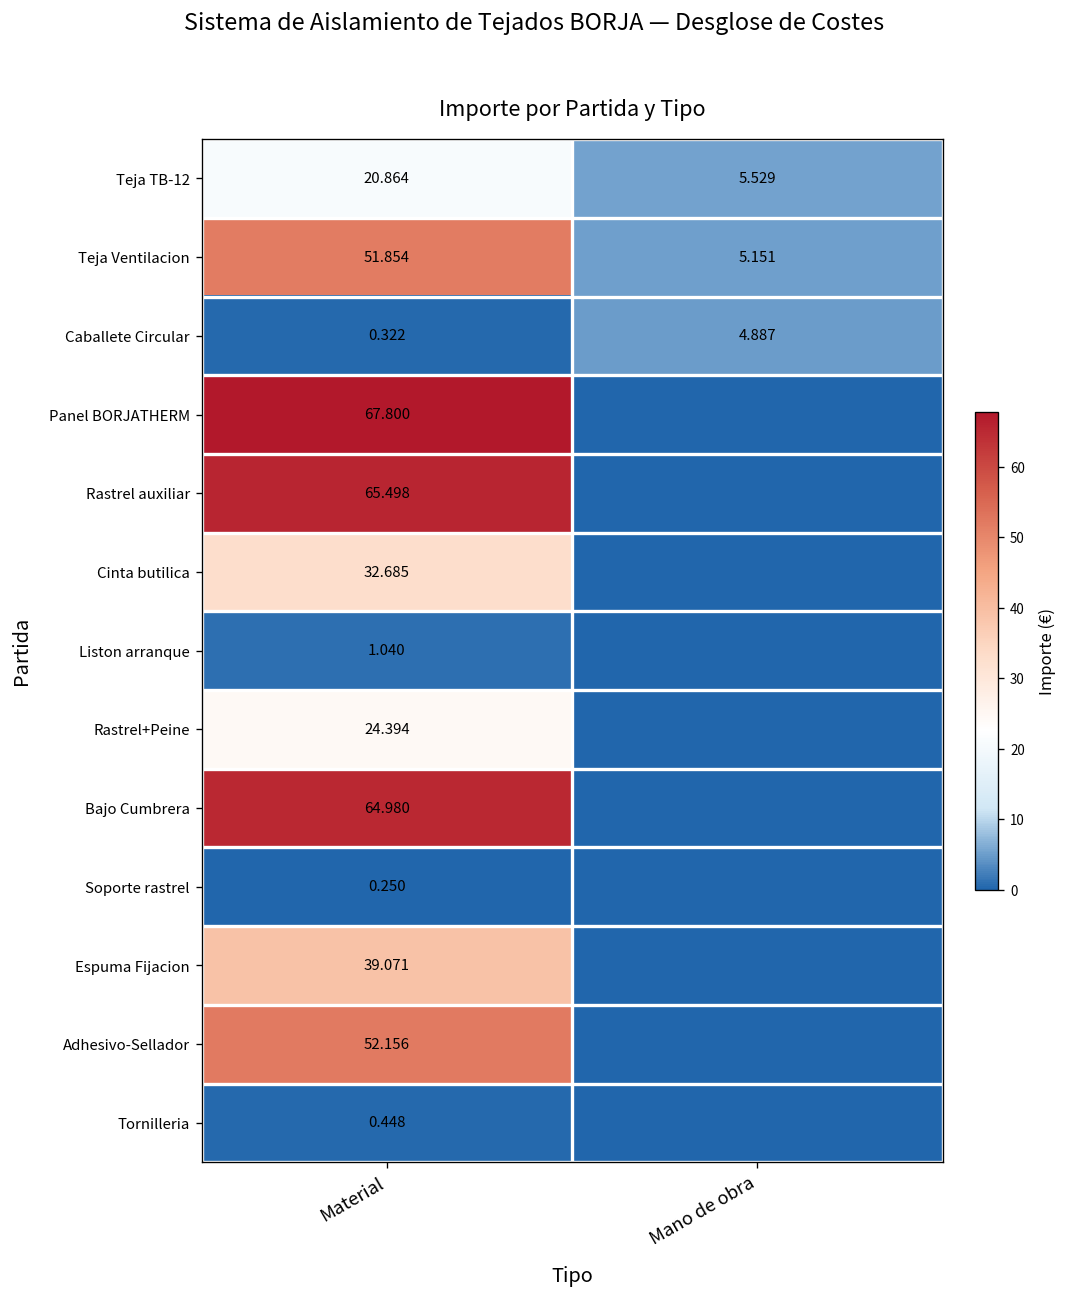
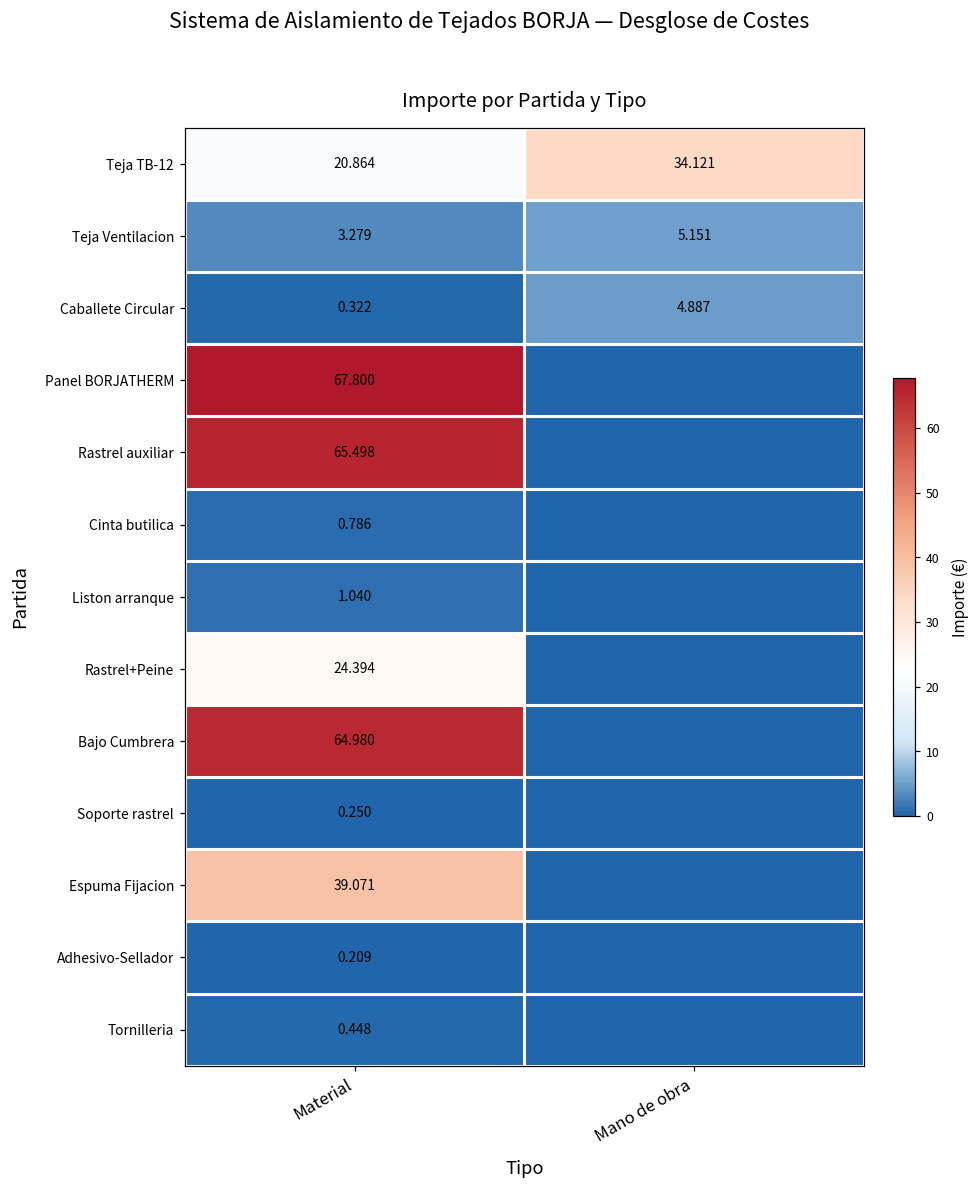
Teja TB-12, Mano de obra: 5.529 -> 34.121
Teja Ventilacion, Material: 51.854 -> 3.279
Cinta butilica, Material: 32.685 -> 0.786
Adhesivo-Sellador, Material: 52.156 -> 0.209
